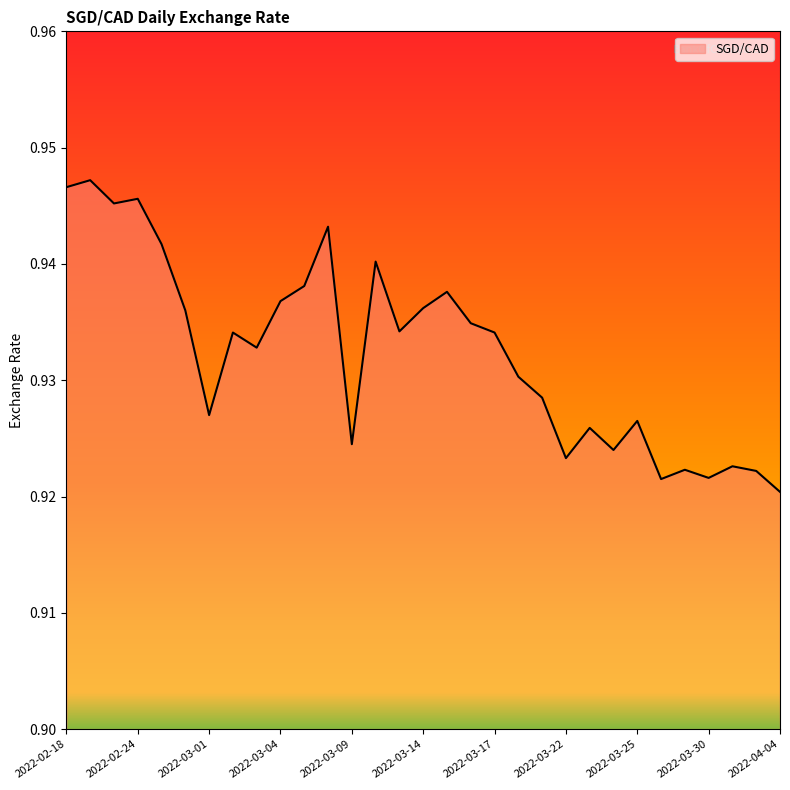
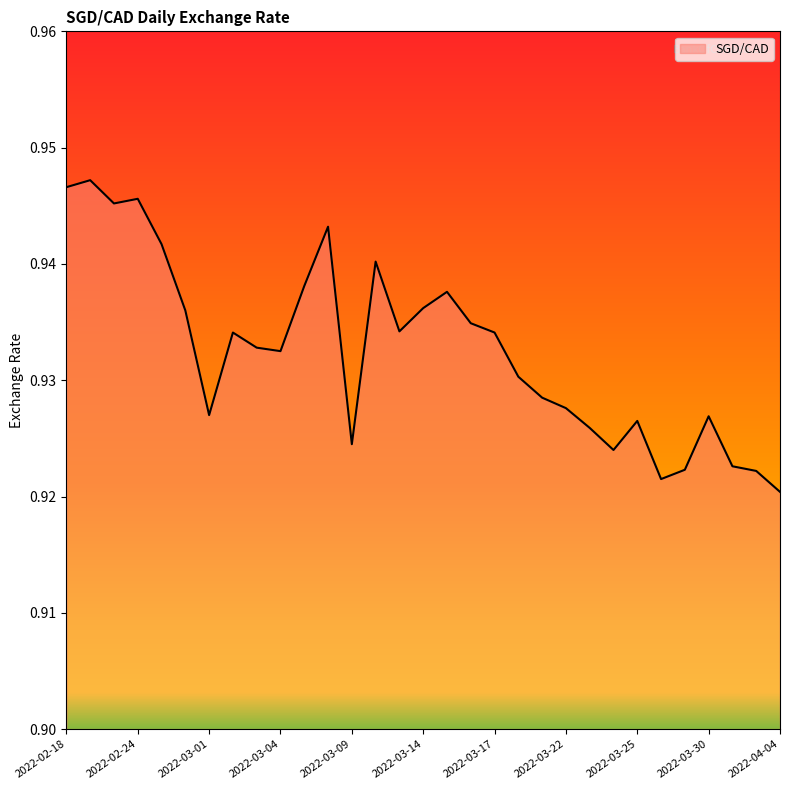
2022-03-04: 0.9368 -> 0.9325
2022-03-22: 0.9233 -> 0.9276
2022-03-30: 0.9216 -> 0.9269
